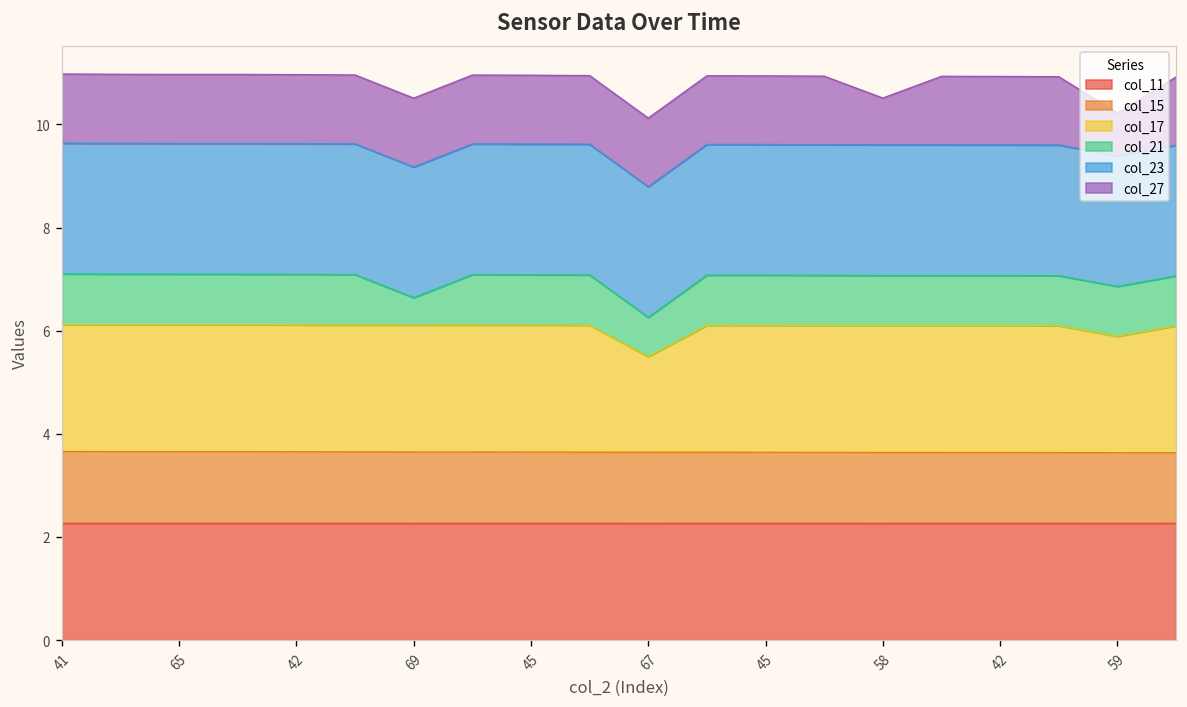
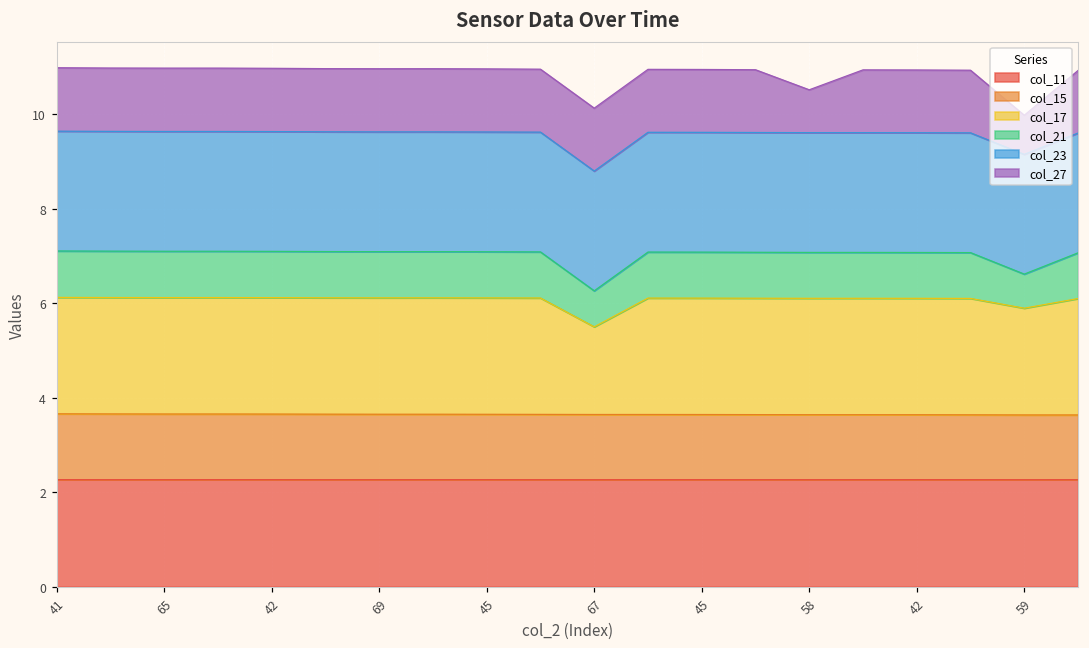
col_21, 69: 0.5 -> 1.0
col_21, 59: 1.0 -> 0.7
